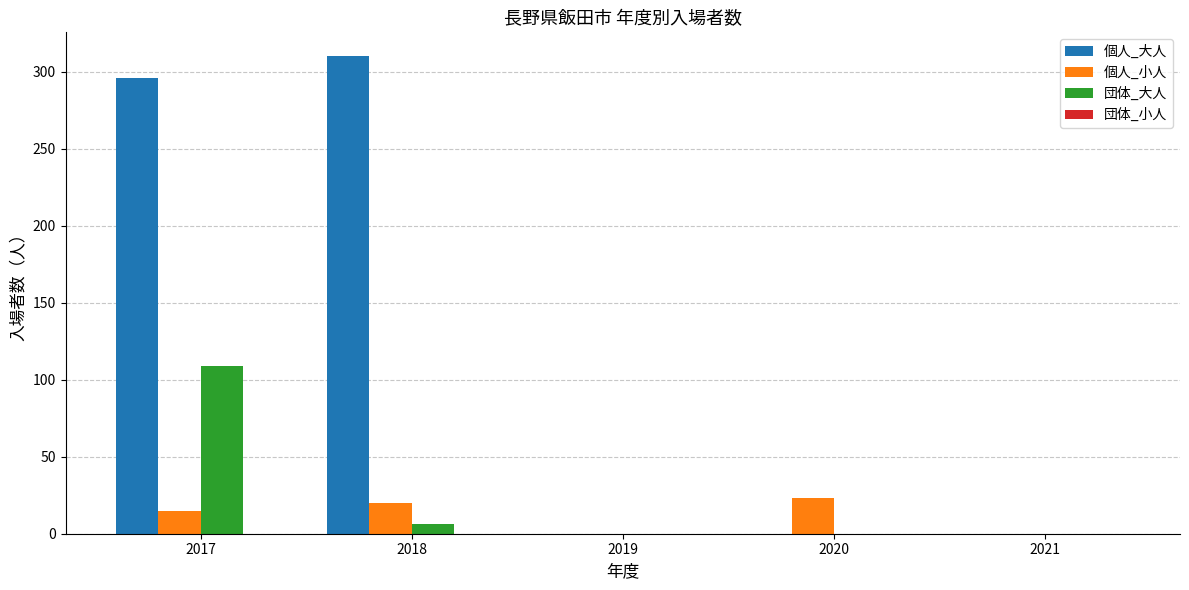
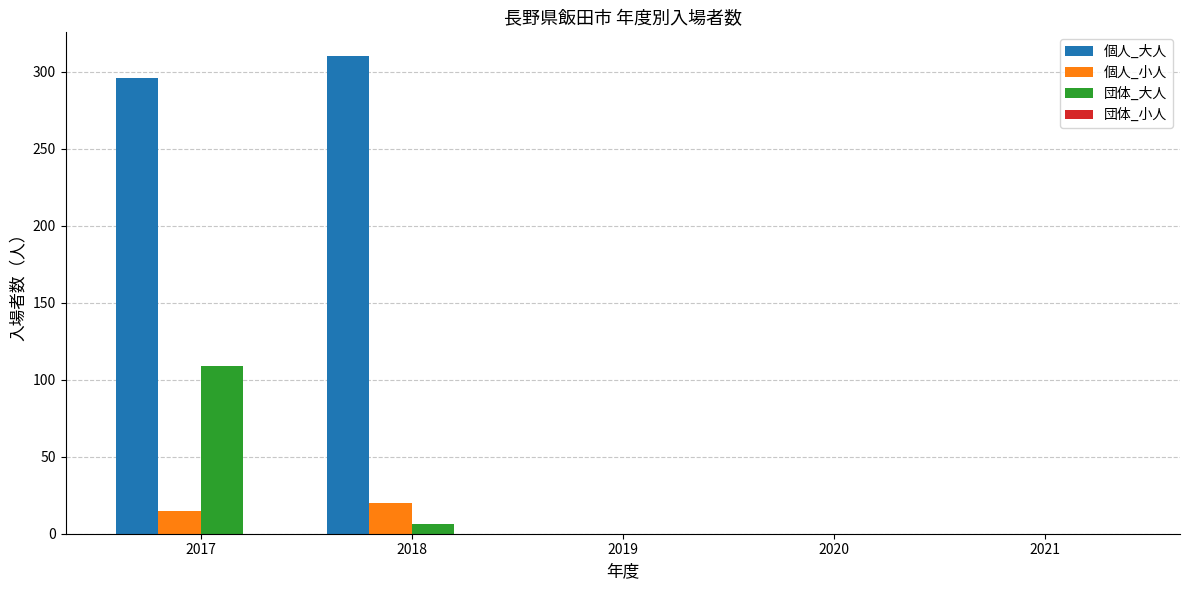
個人_小人, 2020: 23 -> 0
